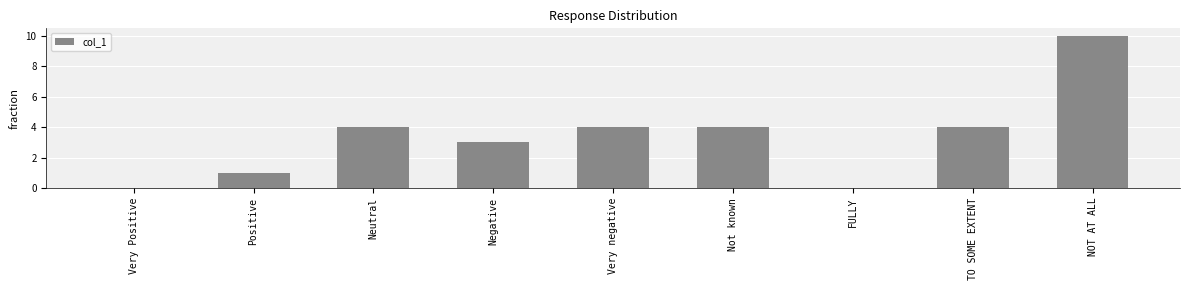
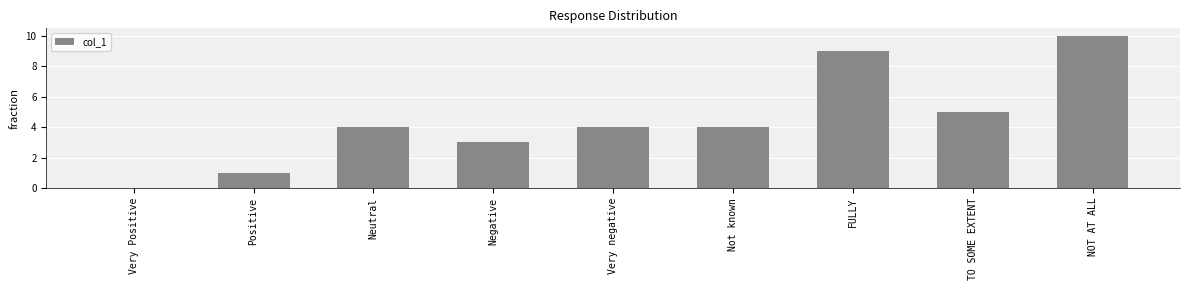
FULLY: 0 -> 9
TO SOME EXTENT: 4 -> 5
